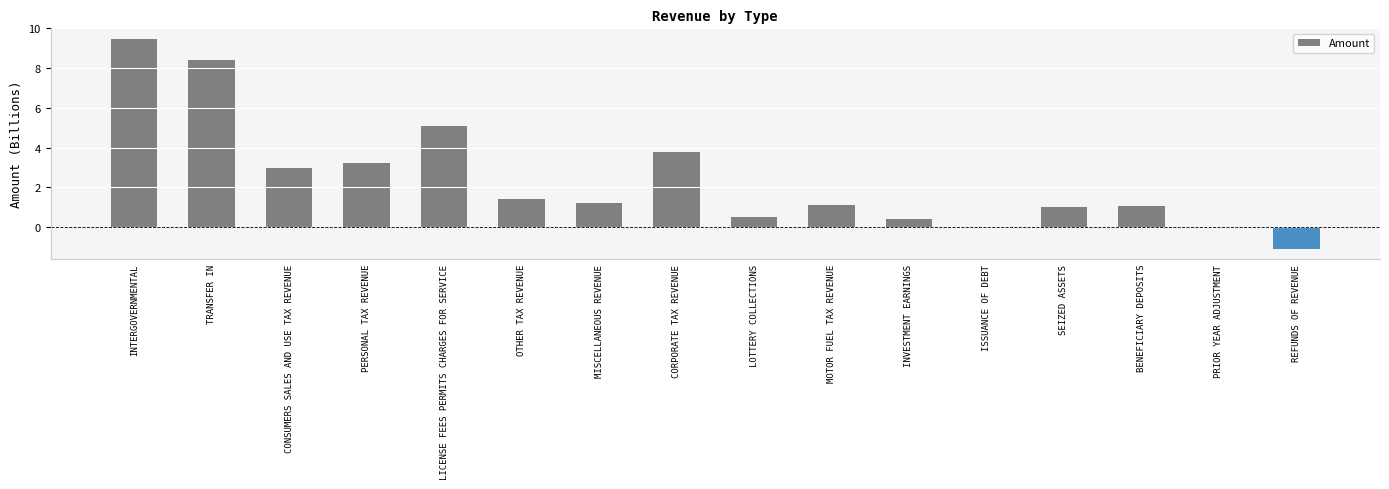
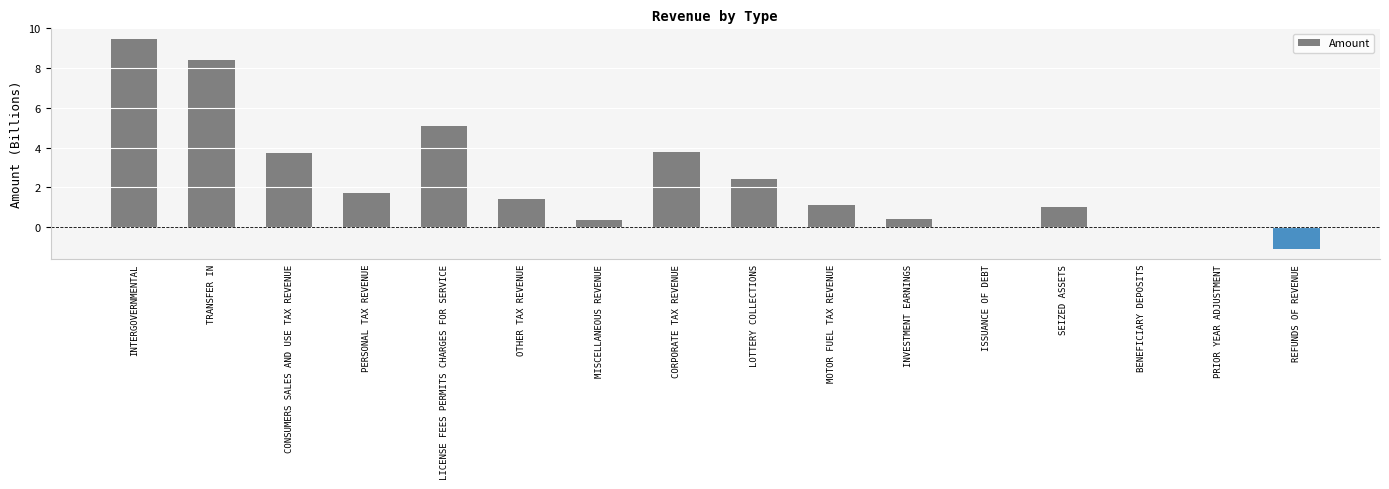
CONSUMERS SALES AND USE TAX REVENUE: 3.0 -> 3.7
PERSONAL TAX REVENUE: 3.2 -> 1.7
MISCELLANEOUS REVENUE: 1.2 -> 0.3
LOTTERY COLLECTIONS: 0.5 -> 2.4
BENEFICIARY DEPOSITS: 1.0 -> 0.0
